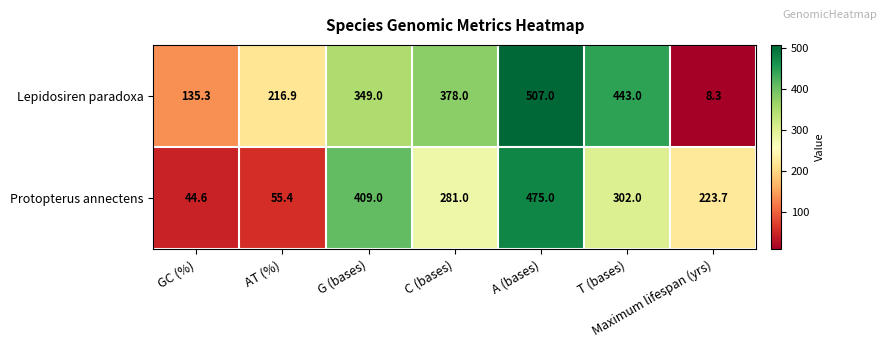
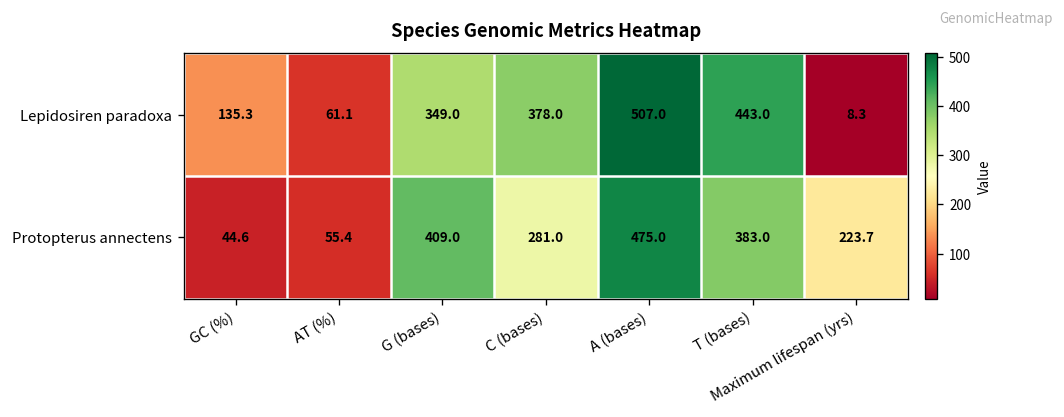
Lepidosiren paradoxa, AT (%): 216.9 -> 61.1
Protopterus annectens, T (bases): 302.0 -> 383.0
